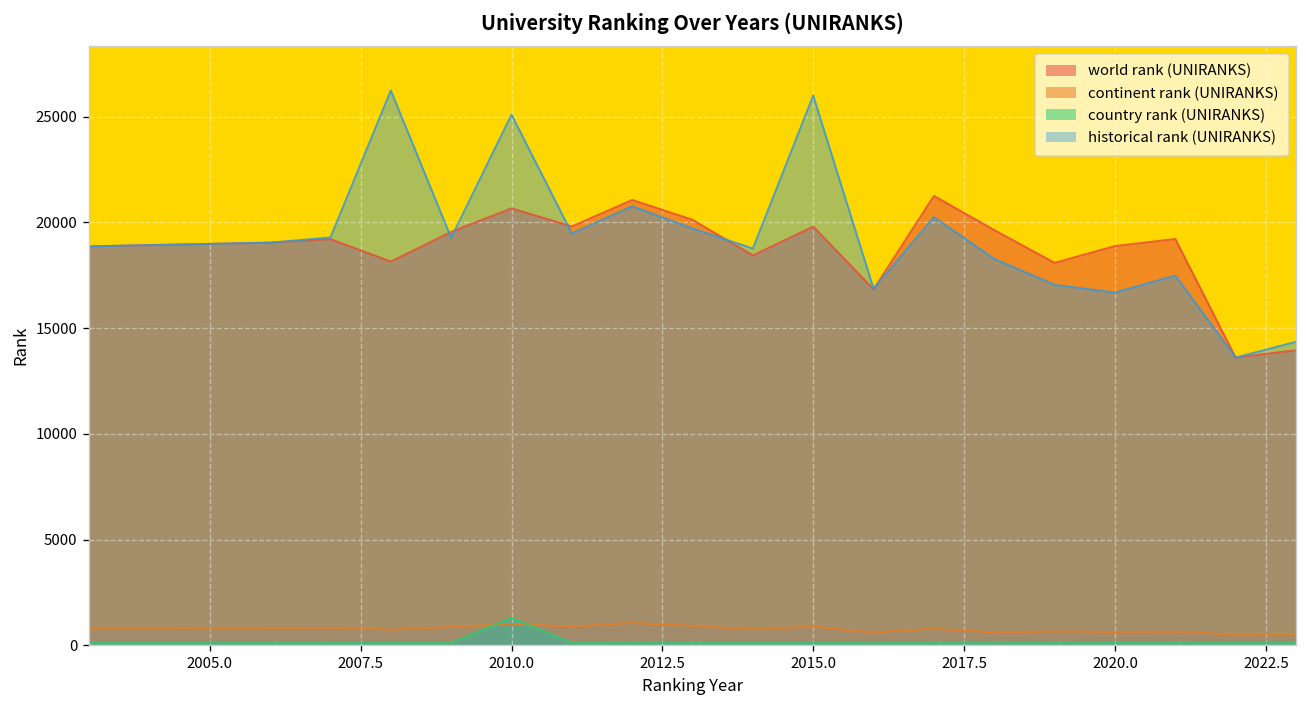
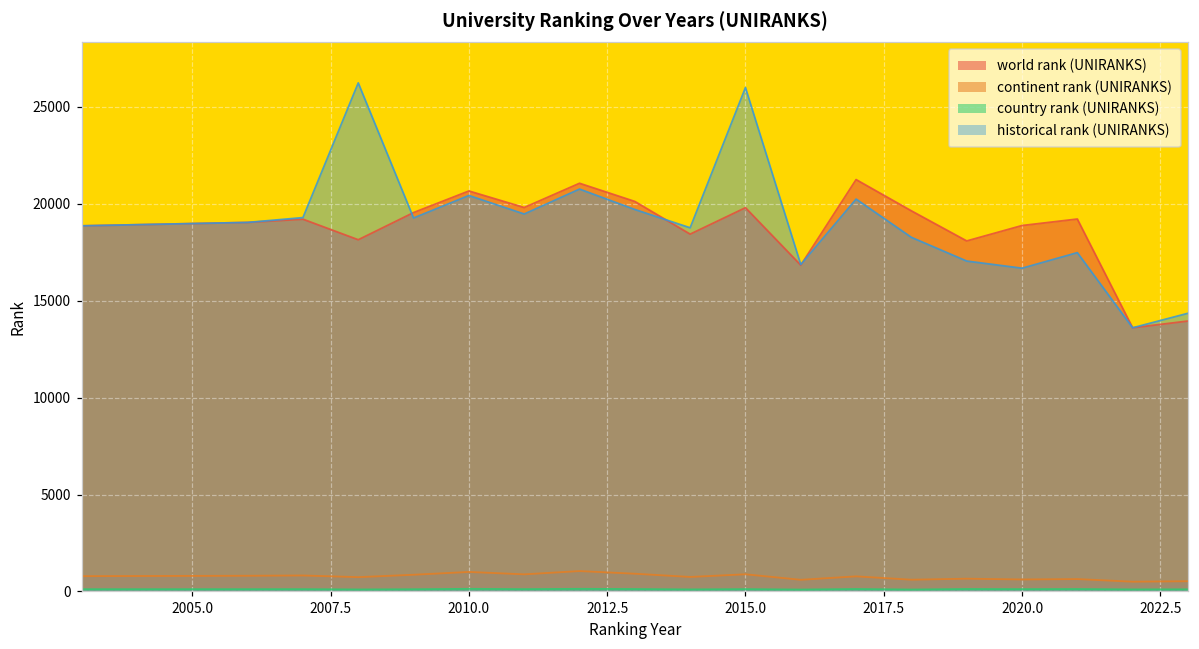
country rank (UNIRANKS), 2010.0: 1300 -> 100
historical rank (UNIRANKS), 2010.0: 25100 -> 20400
